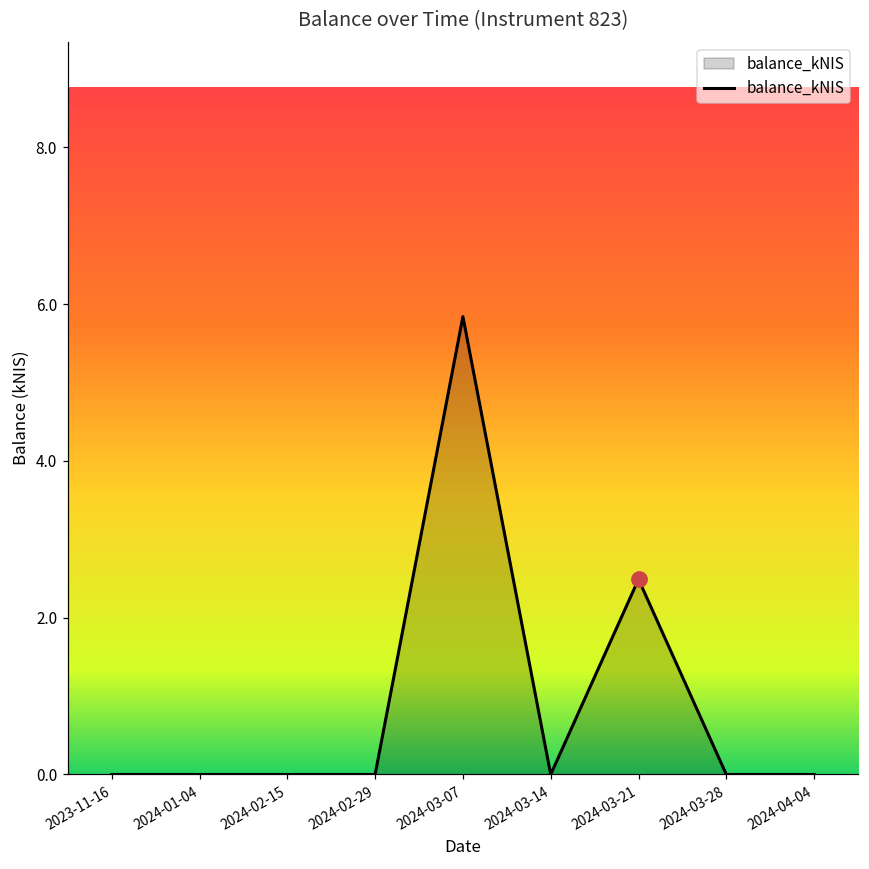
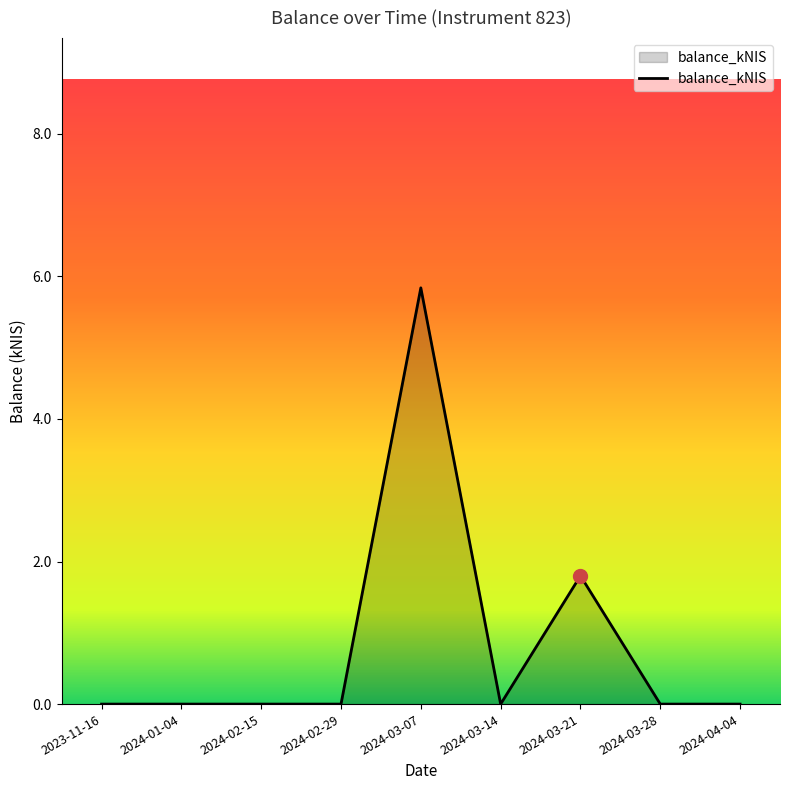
balance_kNIS, 2024-03-21: 2.5 -> 1.8
